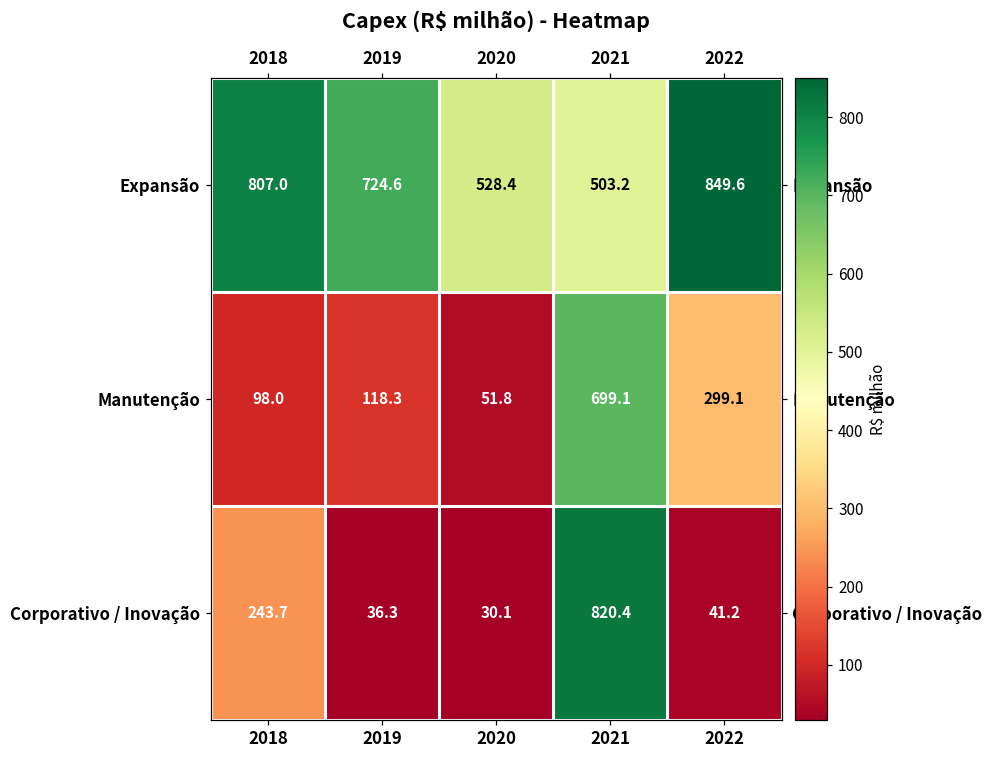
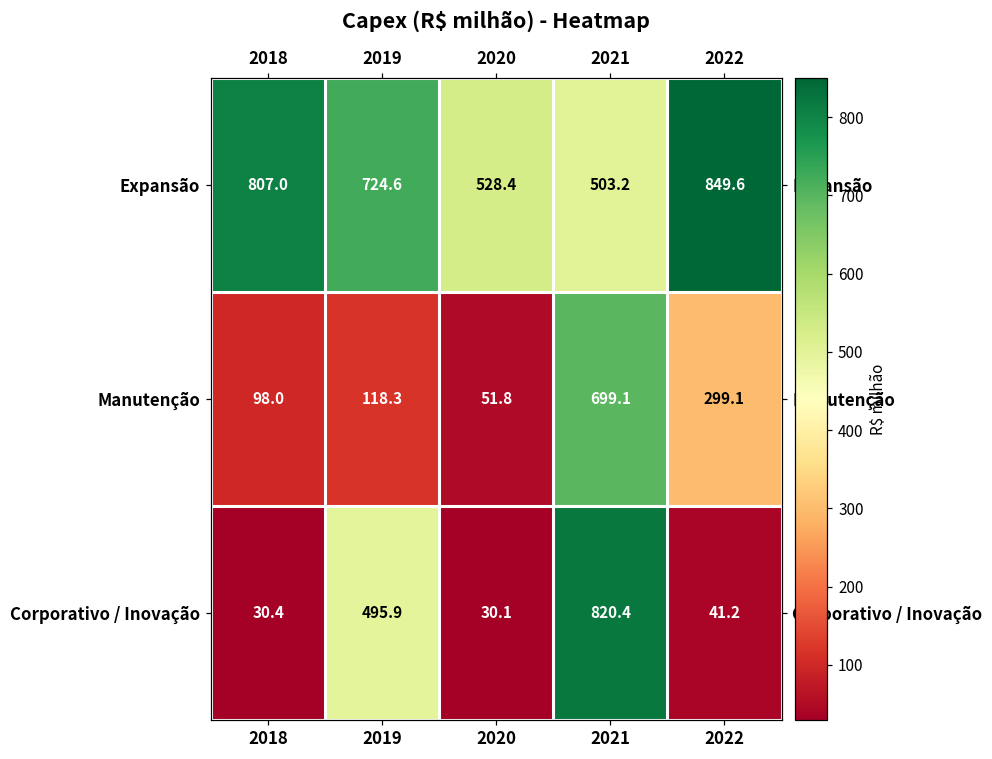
Corporativo / Inovação, 2018: 243.7 -> 30.4
Corporativo / Inovação, 2019: 36.3 -> 495.9
